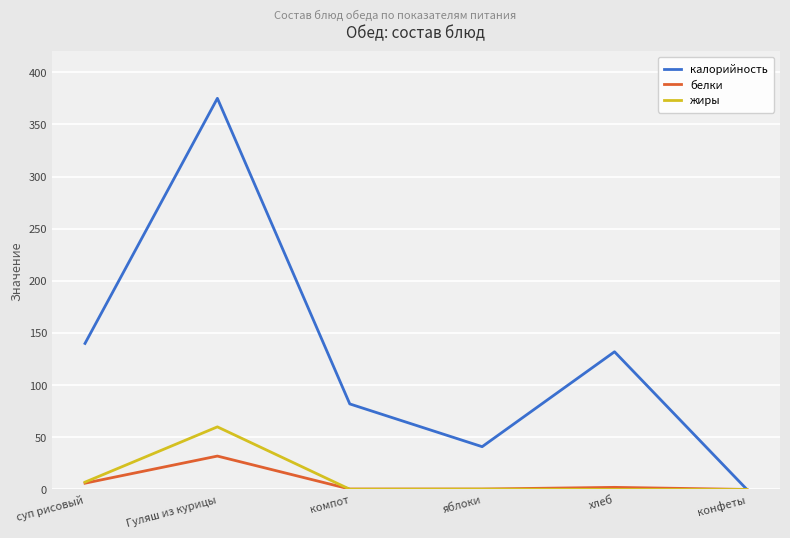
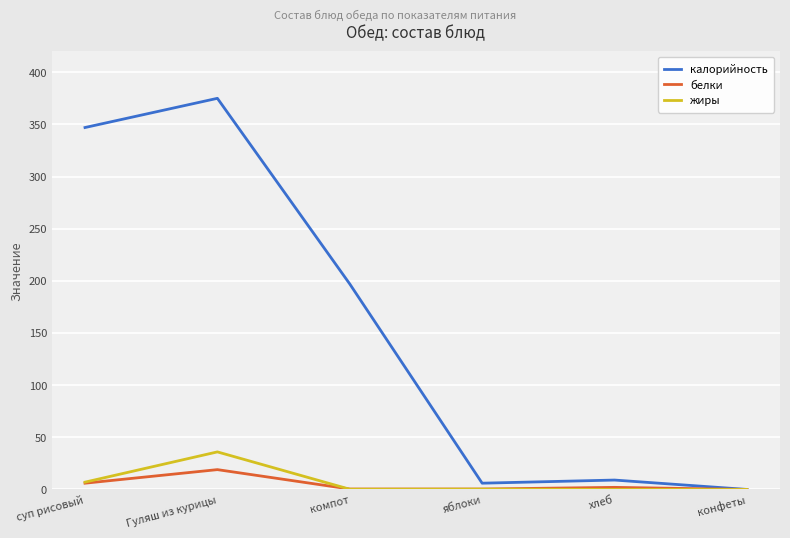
калорийность, суп рисовый: 140 -> 347
белки, Гуляш из курицы: 32 -> 19
жиры, Гуляш из курицы: 60 -> 36
калорийность, компот: 82 -> 197
калорийность, яблоки: 41 -> 6
калорийность, хлеб: 132 -> 9
